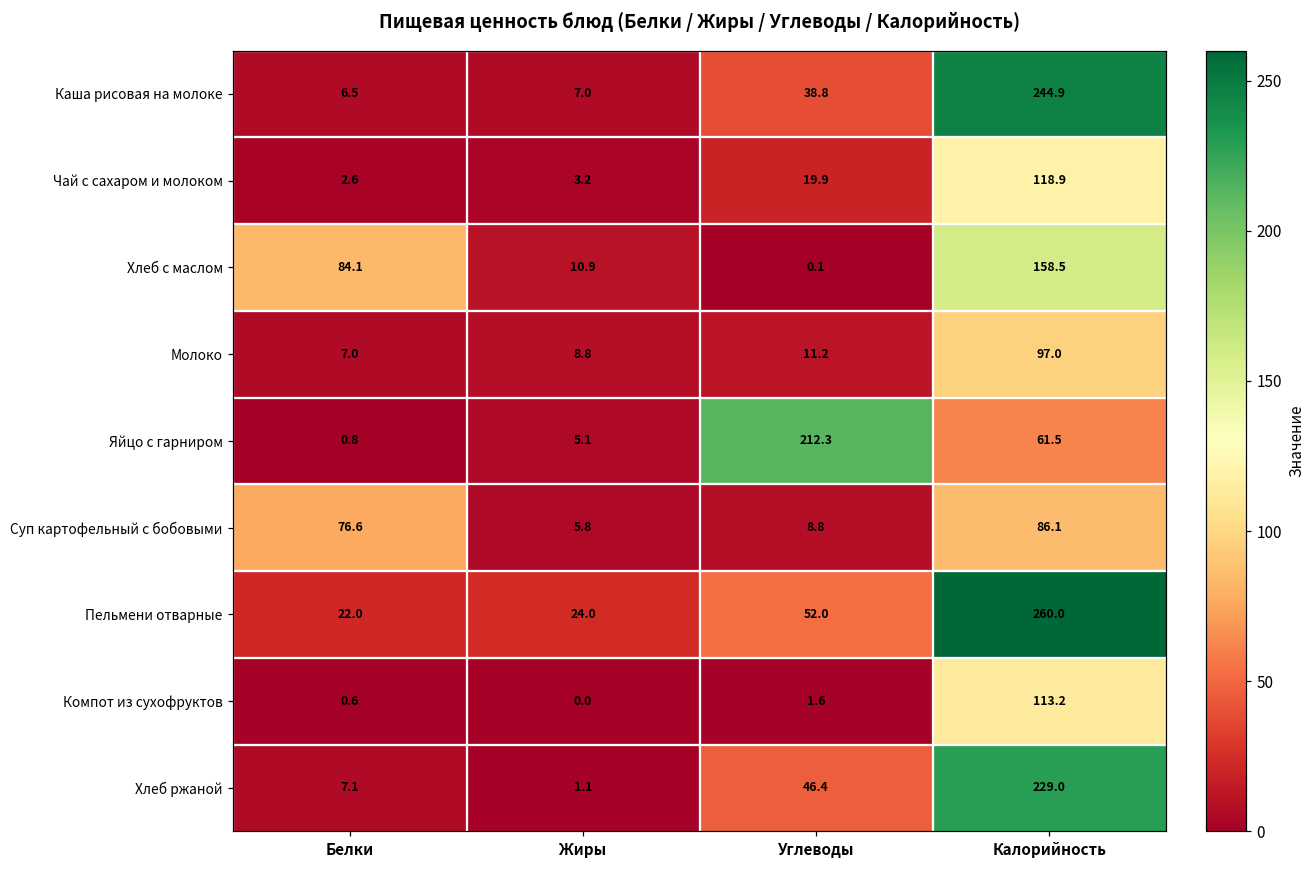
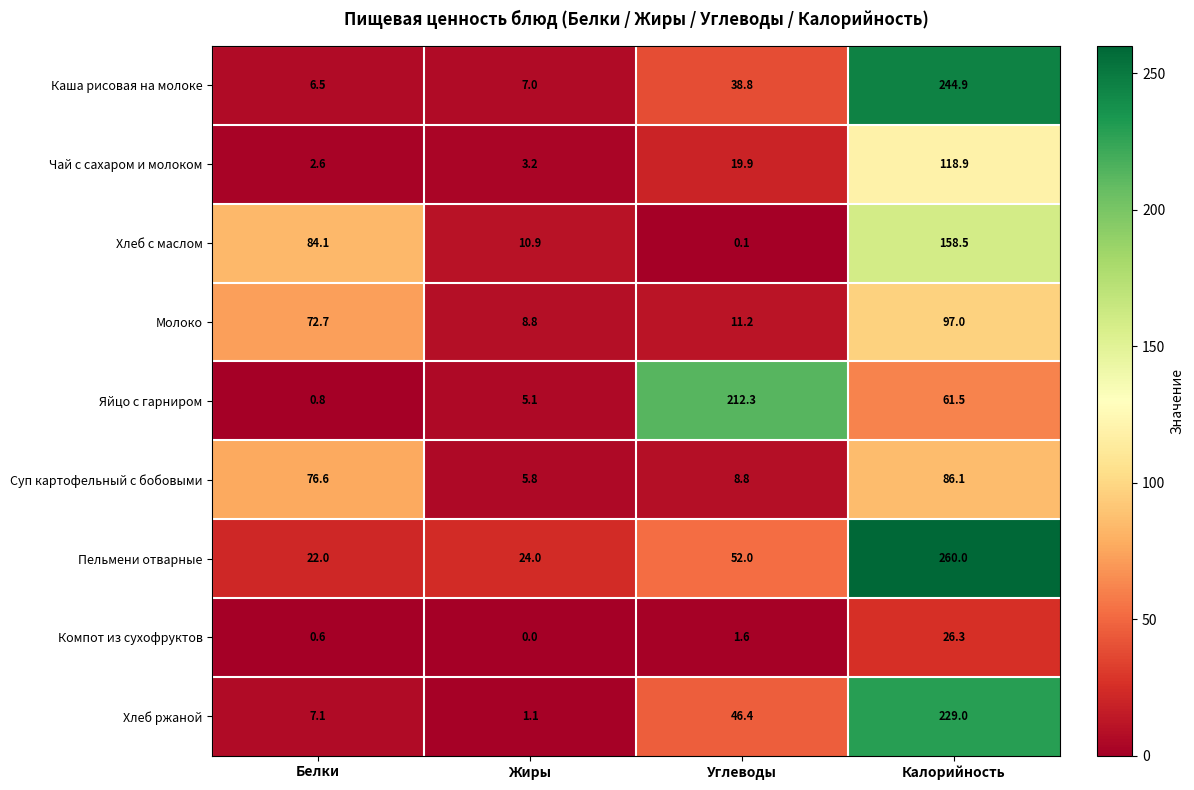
Молоко, Белки: 7.0 -> 72.7
Компот из сухофруктов, Калорийность: 113.2 -> 26.3
